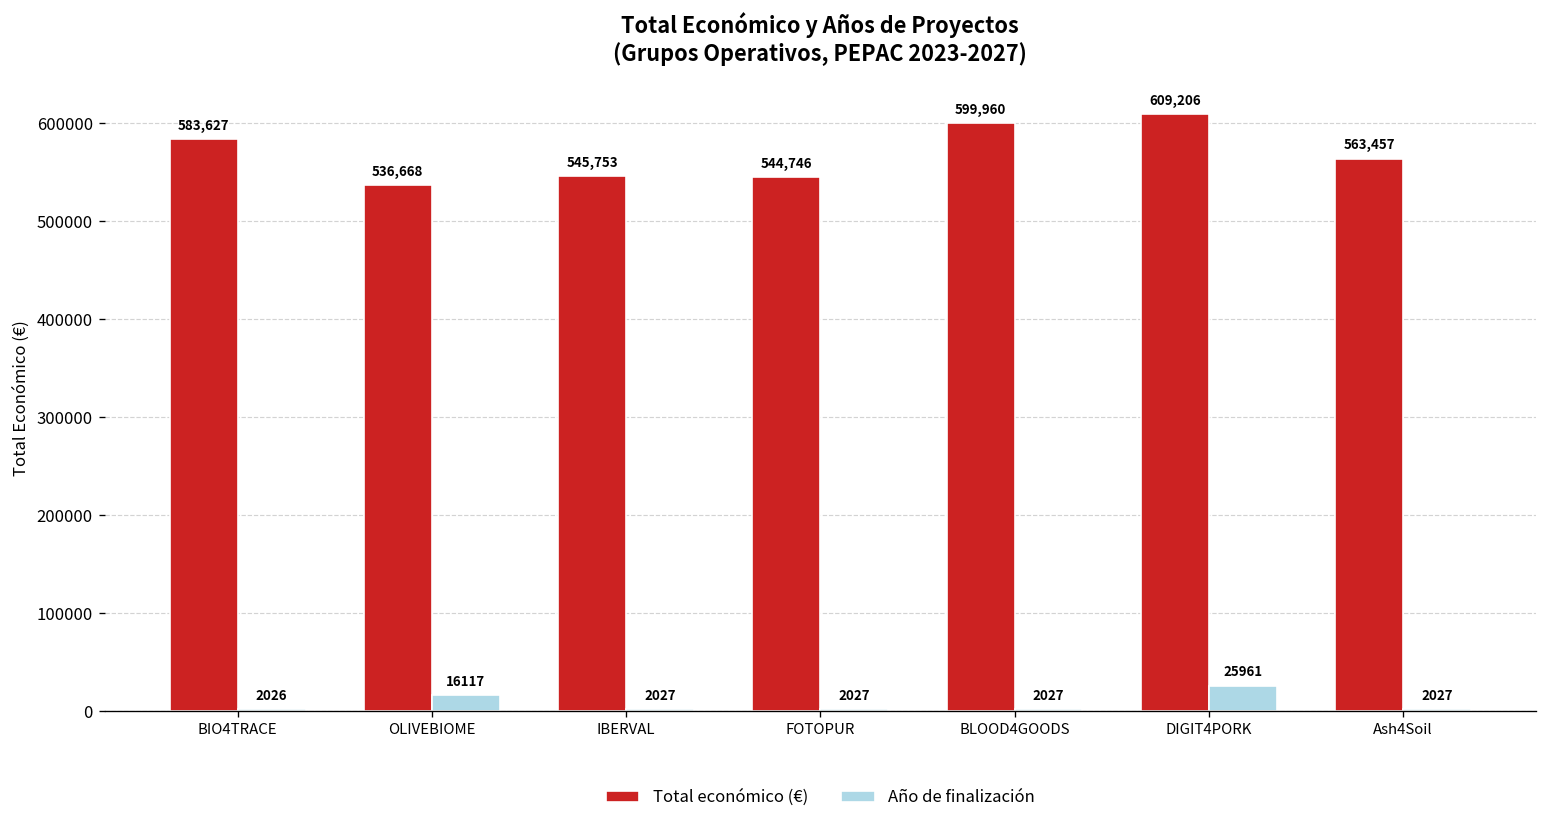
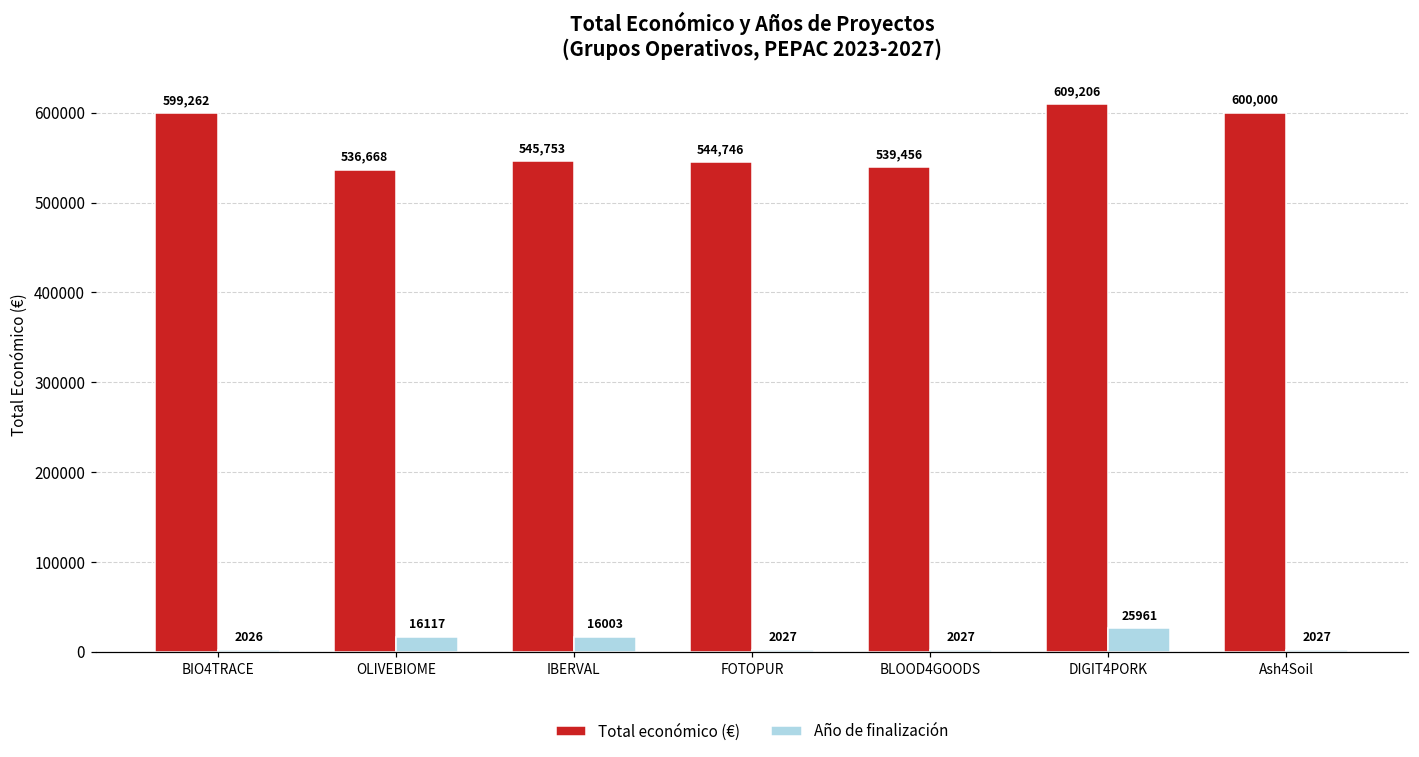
Total económico (€), BIO4TRACE: 583,627 -> 599,262
Año de finalización, IBERVAL: 2027 -> 16003
Total económico (€), BLOOD4GOODS: 599,960 -> 539,456
Total económico (€), Ash4Soil: 563,457 -> 600,000
